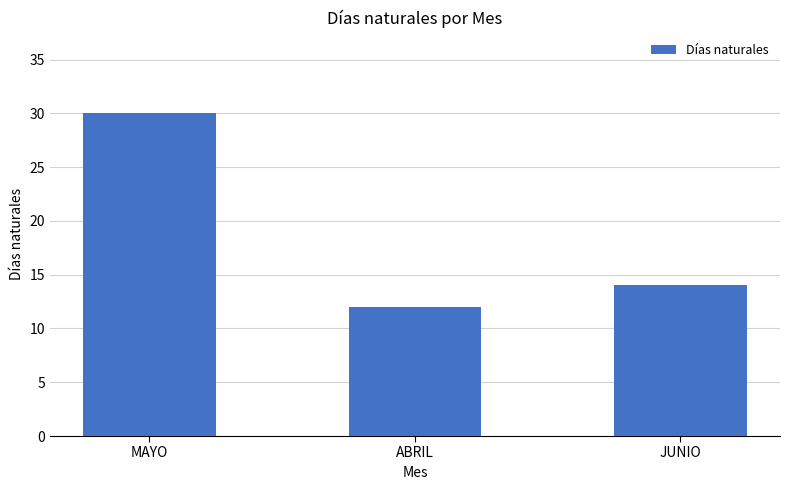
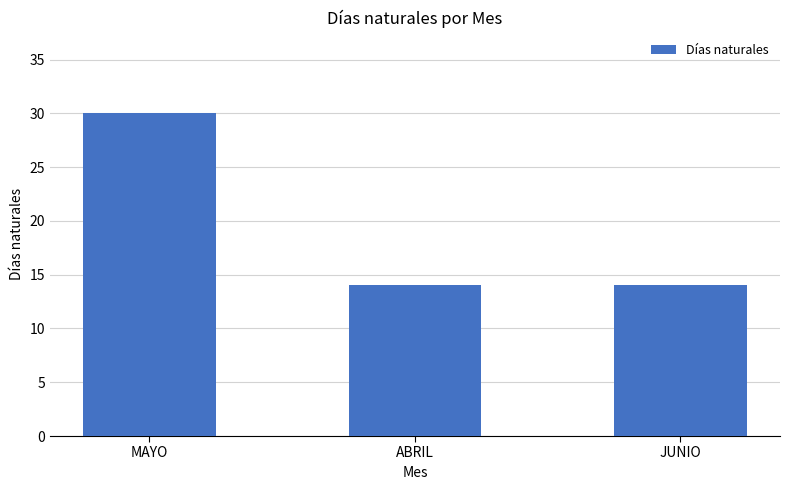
ABRIL: 12 -> 14
